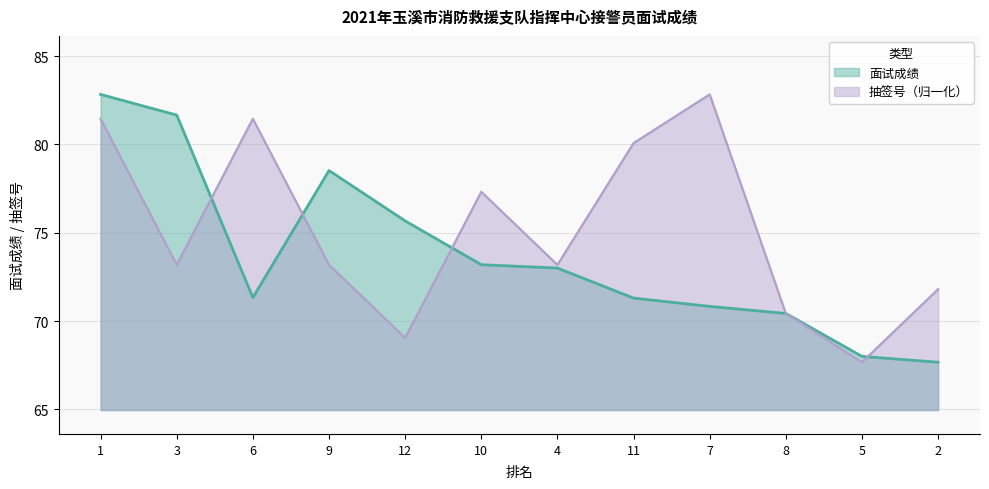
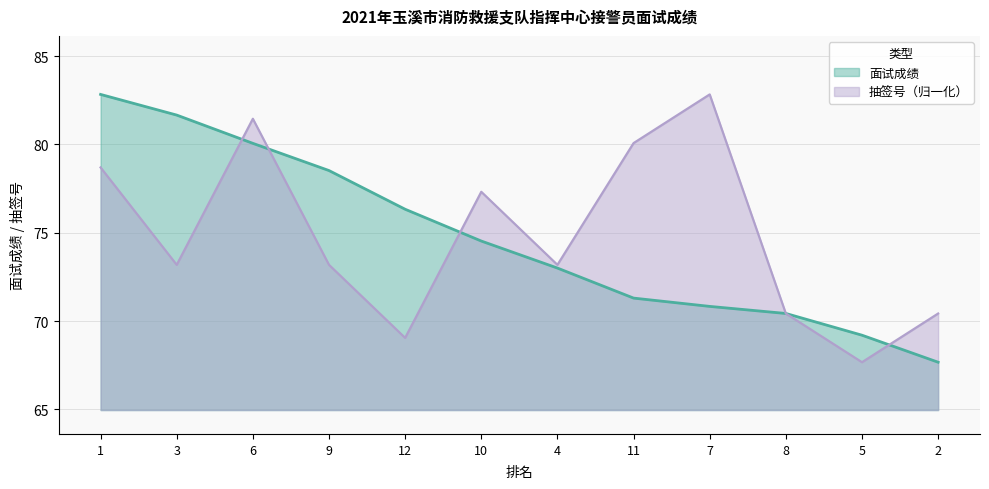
抽签号（归一化）, 1: 81.5 -> 78.7
面试成绩, 6: 71.3 -> 80.1
面试成绩, 12: 75.7 -> 76.3
面试成绩, 10: 73.2 -> 74.5
面试成绩, 5: 68.0 -> 69.2
抽签号（归一化）, 2: 71.8 -> 70.4
